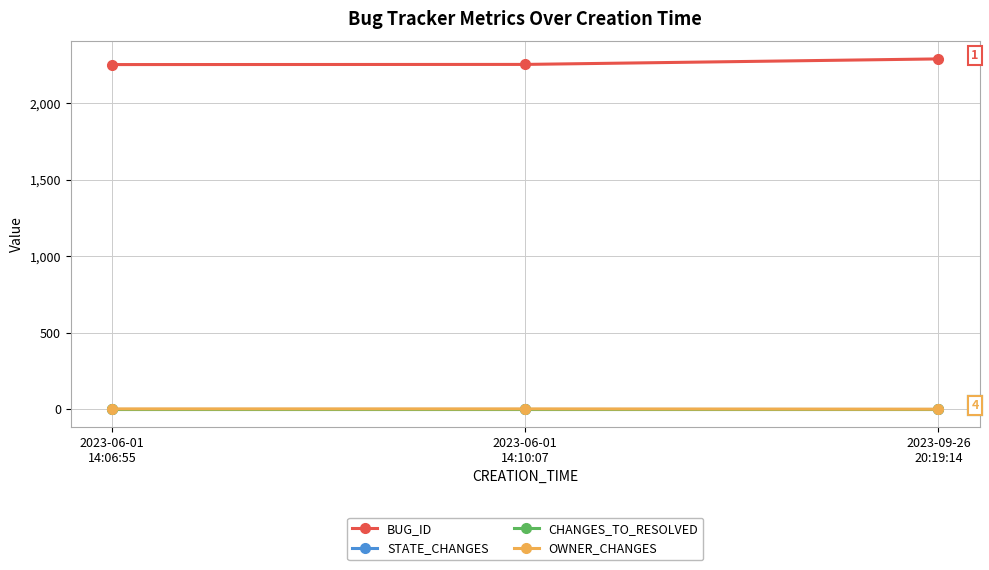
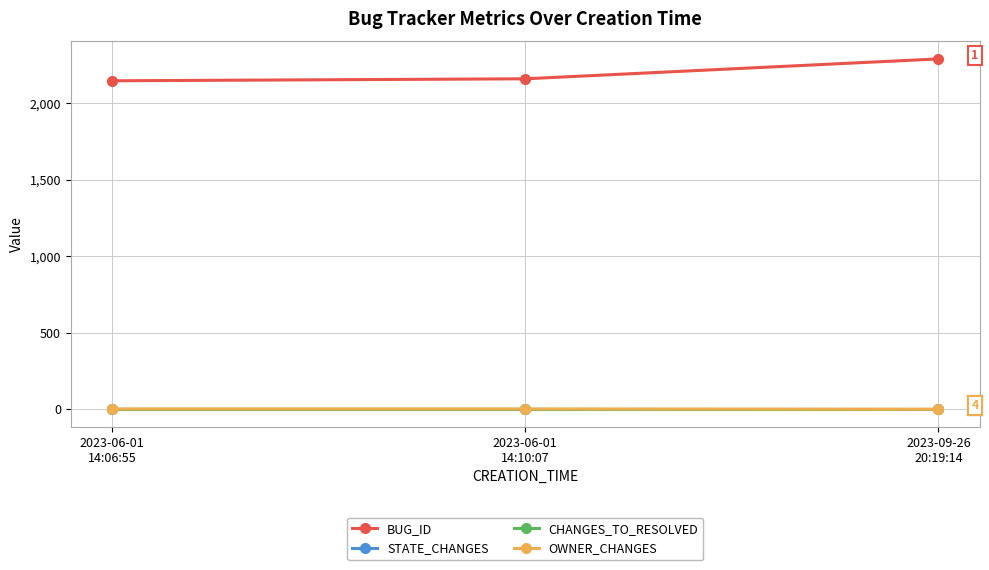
BUG_ID, 2023-06-01 14:06:55: 2,250 -> 2,150
BUG_ID, 2023-06-01 14:10:07: 2,250 -> 2,160
